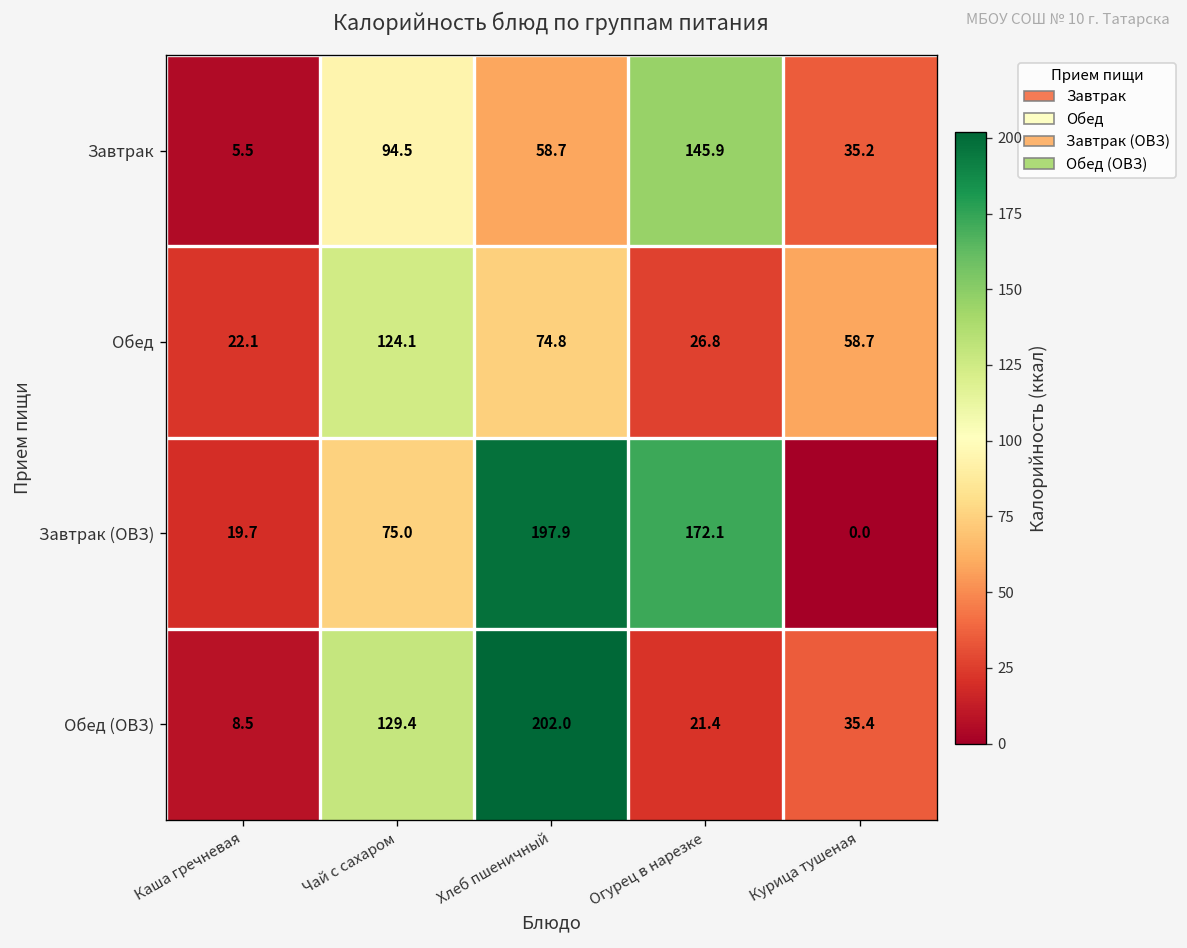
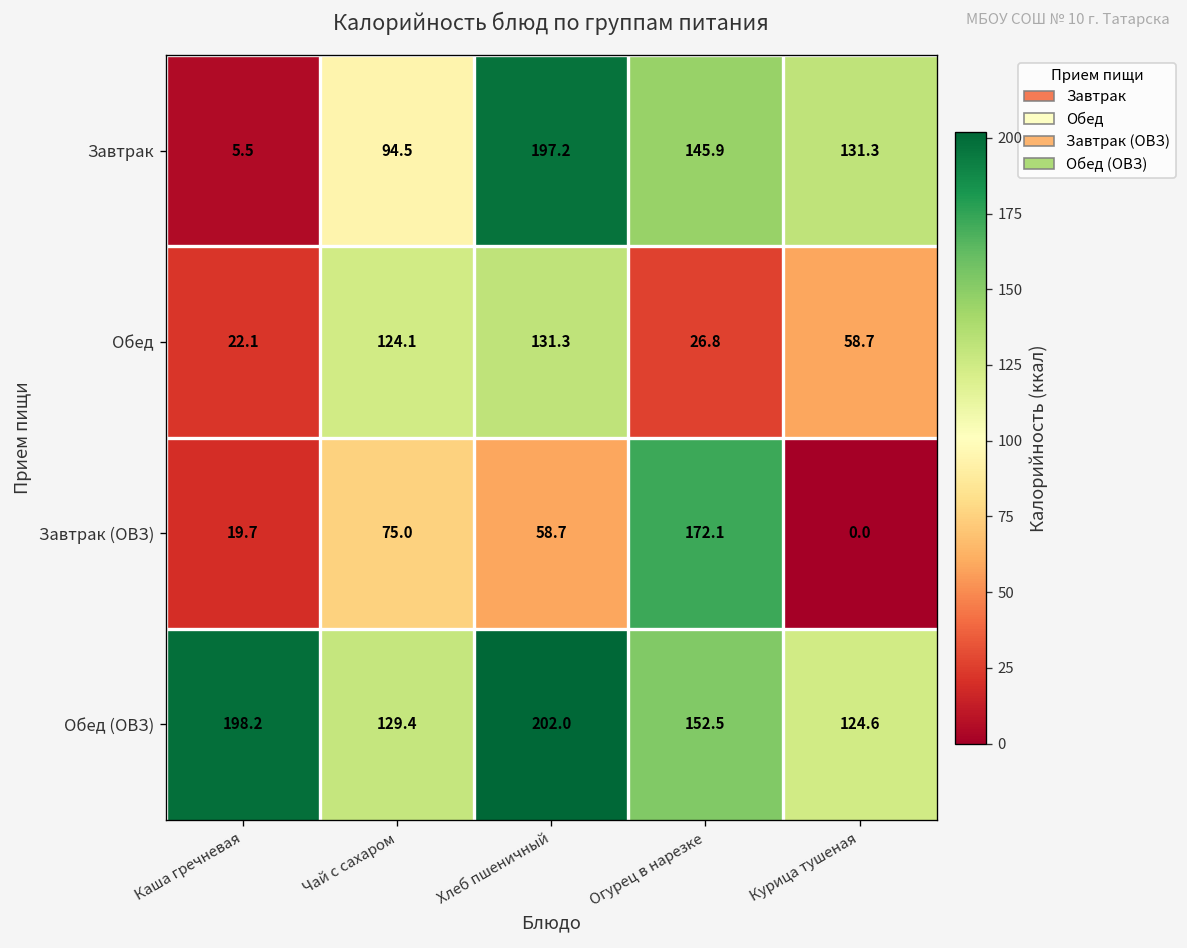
Завтрак, Хлеб пшеничный: 58.7 -> 197.2
Завтрак, Курица тушеная: 35.2 -> 131.3
Обед, Хлеб пшеничный: 74.8 -> 131.3
Завтрак (ОВЗ), Хлеб пшеничный: 197.9 -> 58.7
Обед (ОВЗ), Каша гречневая: 8.5 -> 198.2
Обед (ОВЗ), Огурец в нарезке: 21.4 -> 152.5
Обед (ОВЗ), Курица тушеная: 35.4 -> 124.6
